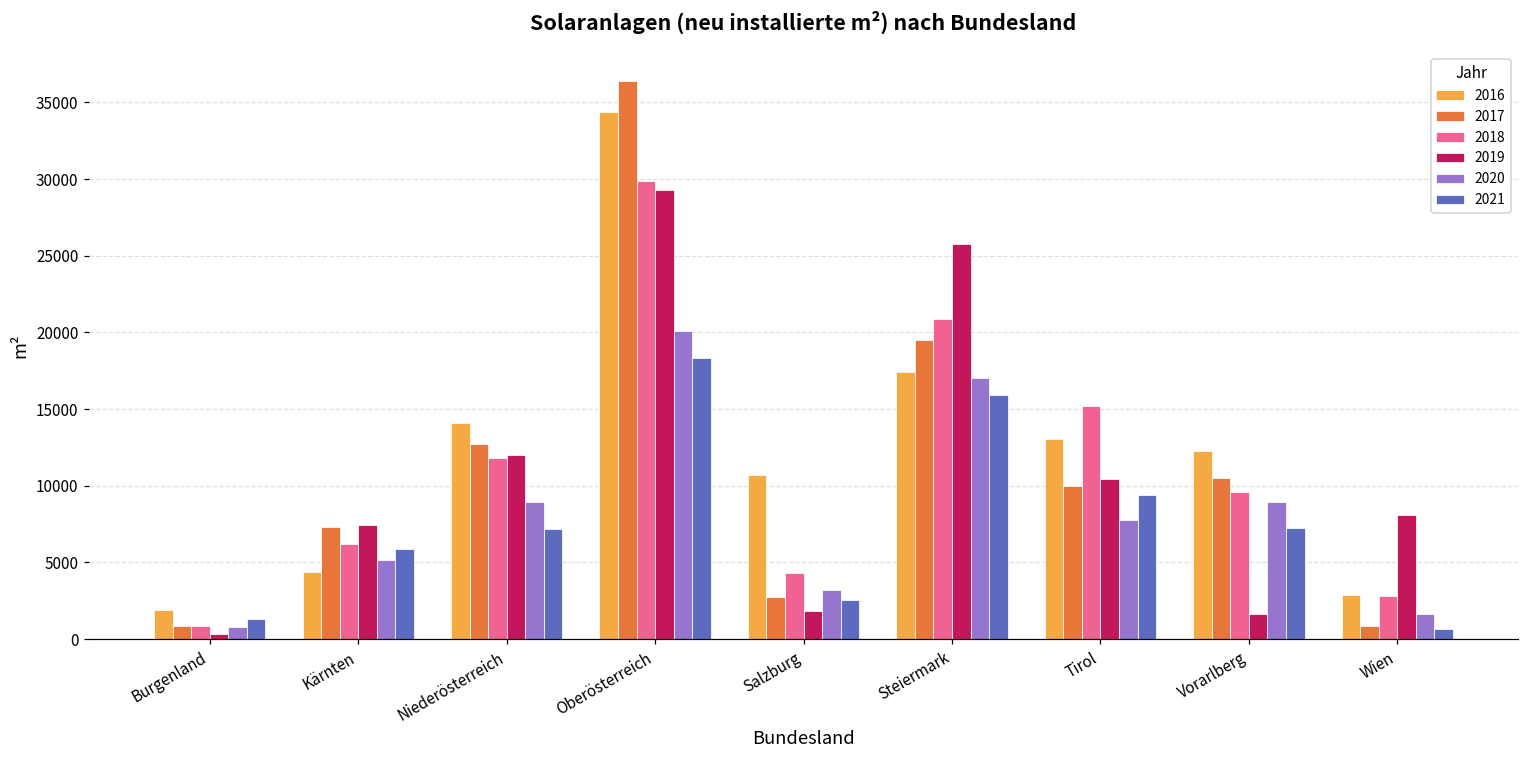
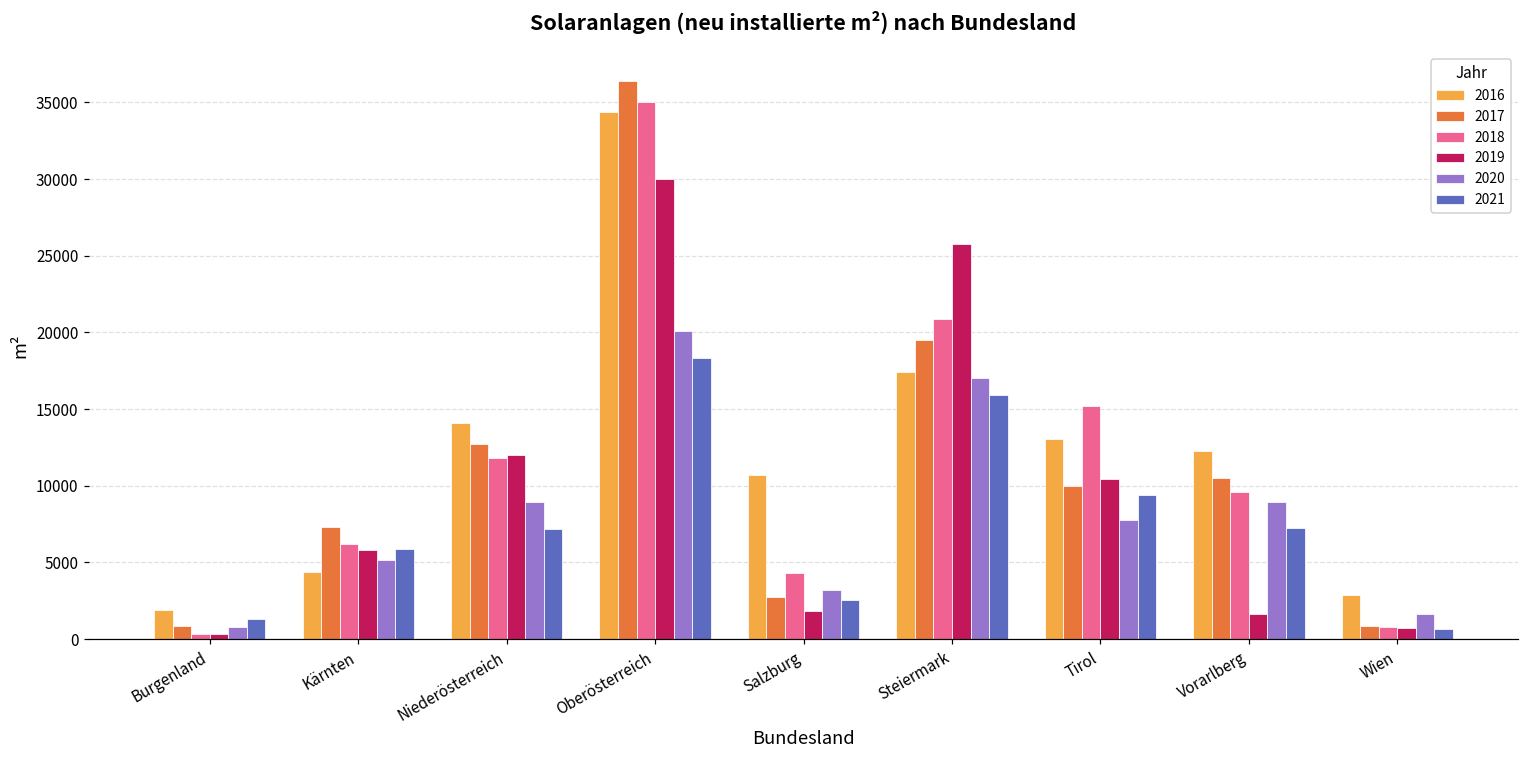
2018, Burgenland: 900 -> 300
2019, Kärnten: 7400 -> 5800
2018, Oberösterreich: 29900 -> 35000
2019, Oberösterreich: 29300 -> 30000
2018, Wien: 2800 -> 800
2019, Wien: 8100 -> 800
